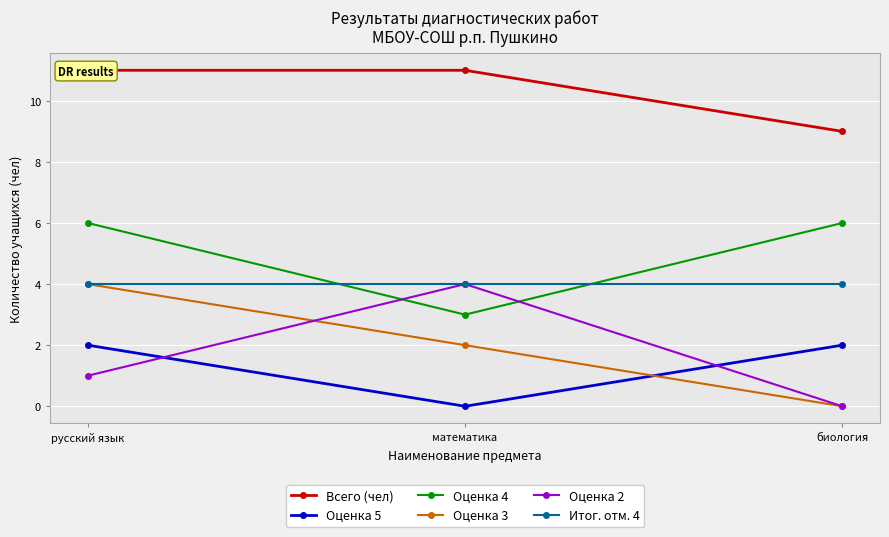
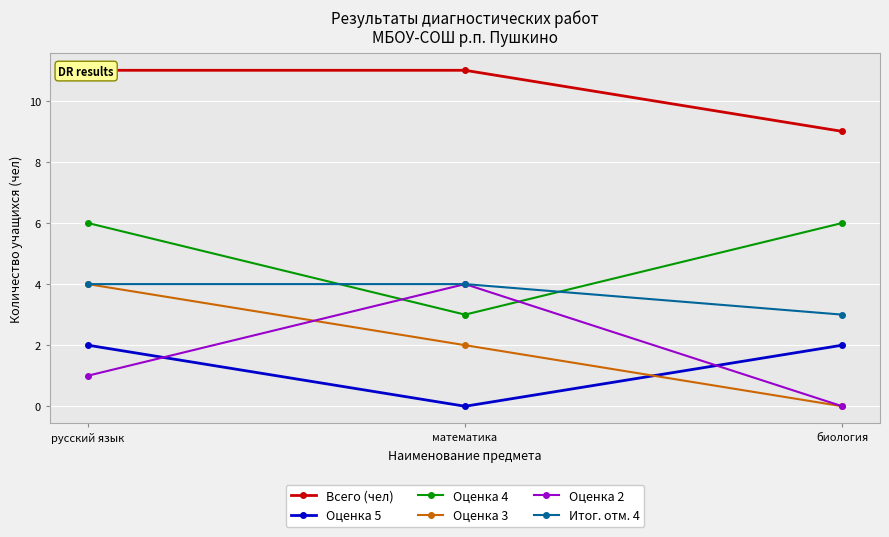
Итог. отм. 4, биология: 4 -> 3
